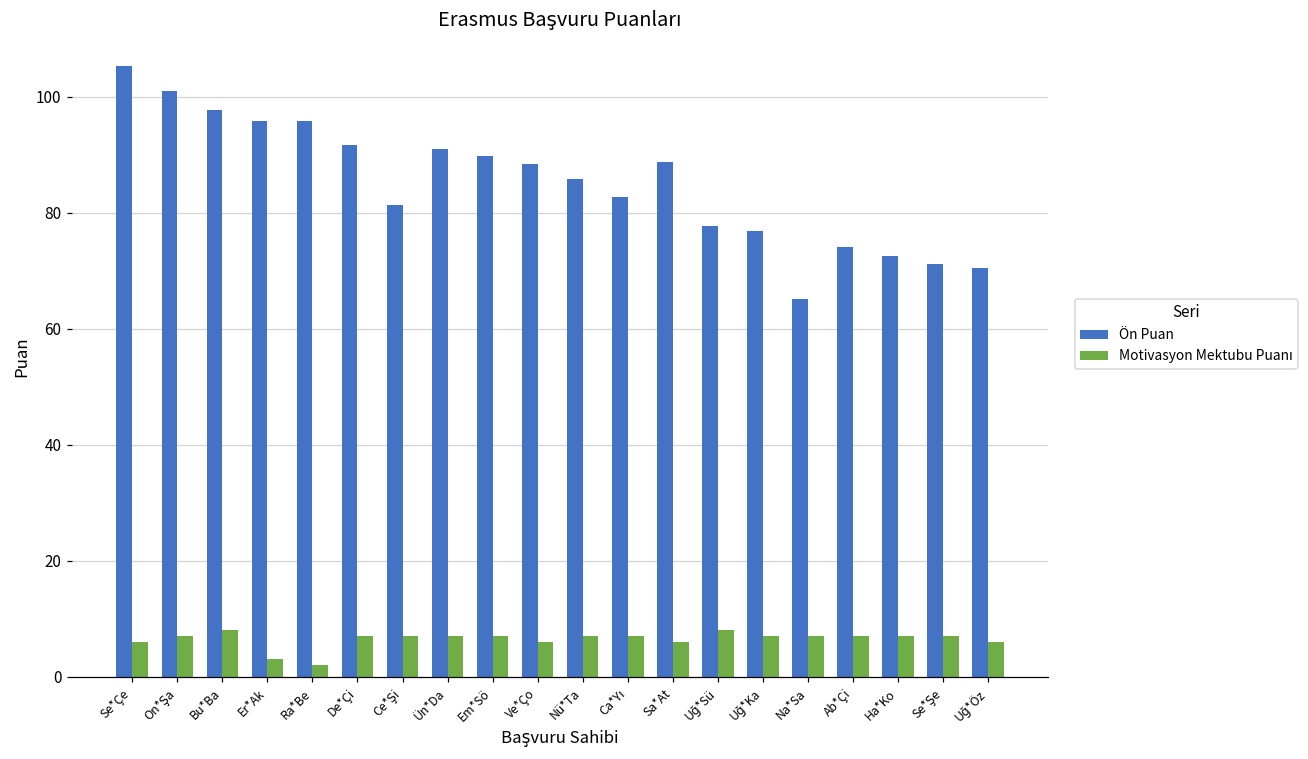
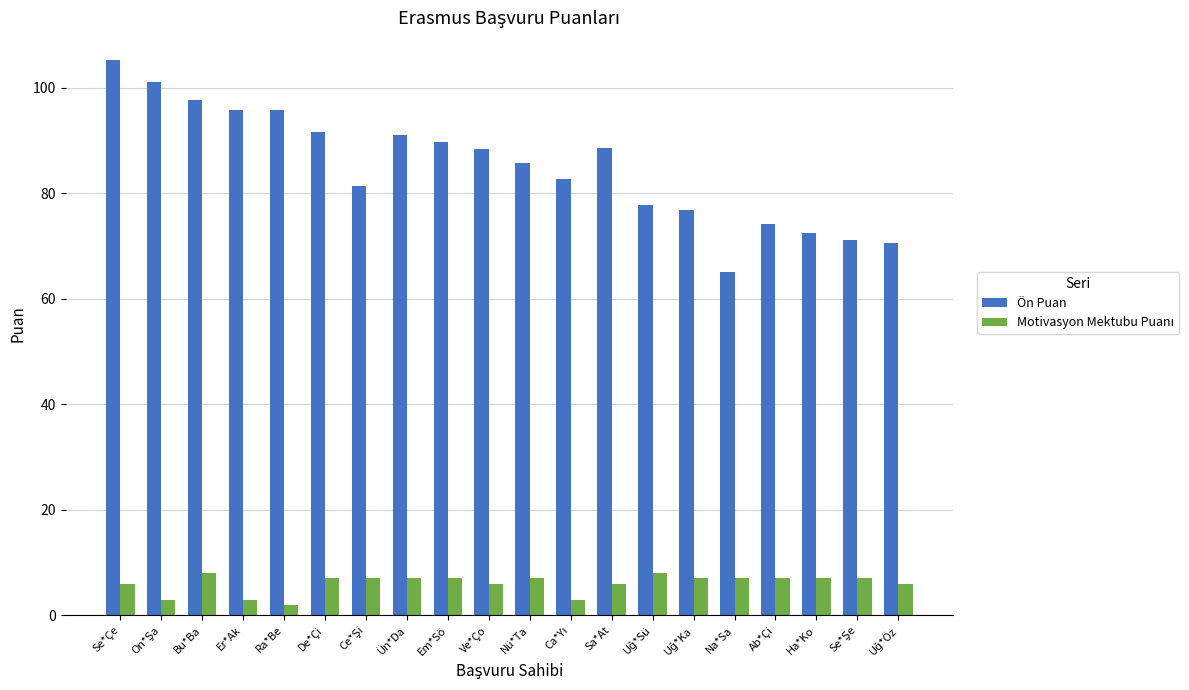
Motivasyon Mektubu Puanı, On*Şa: 7 -> 3
Motivasyon Mektubu Puanı, Ca*Yı: 7 -> 3
